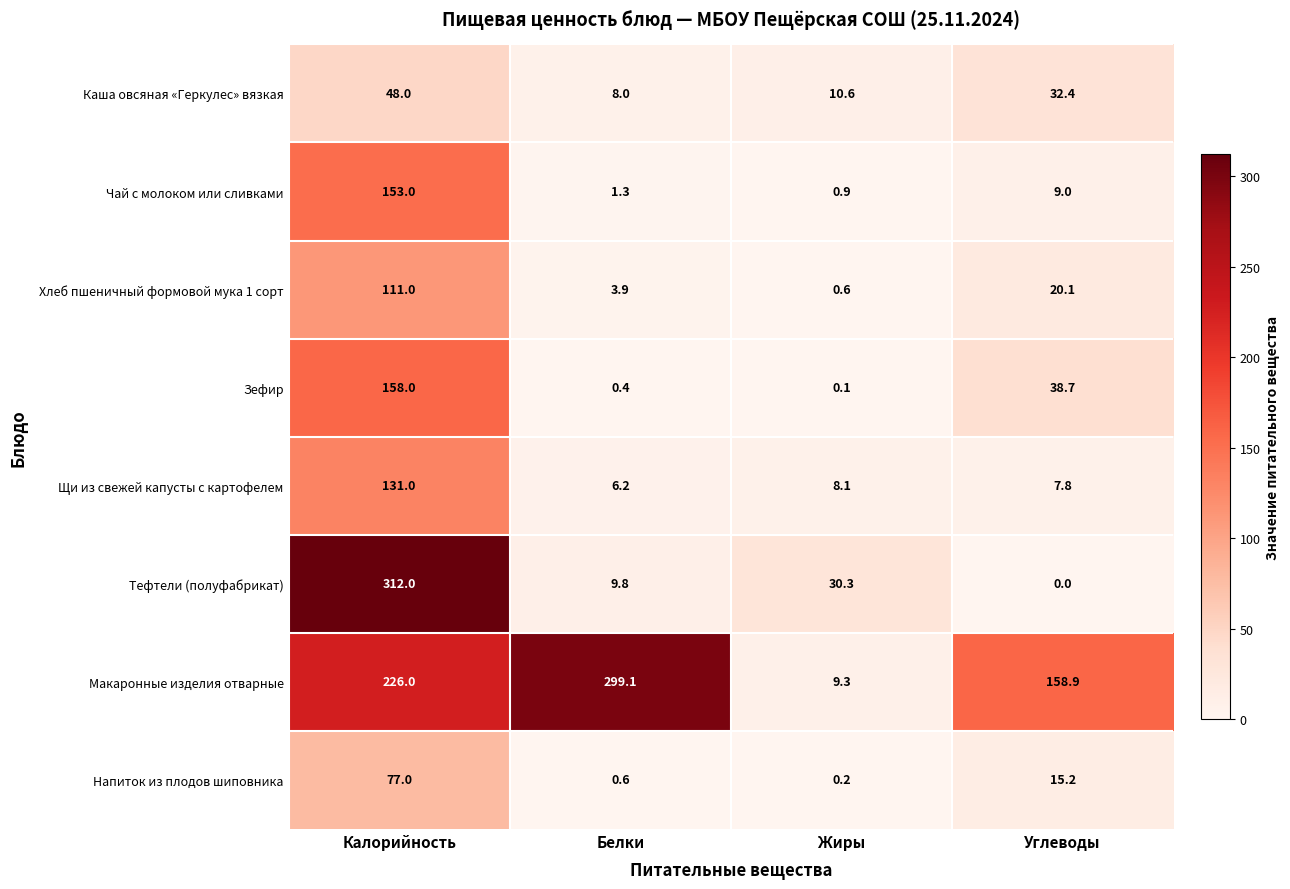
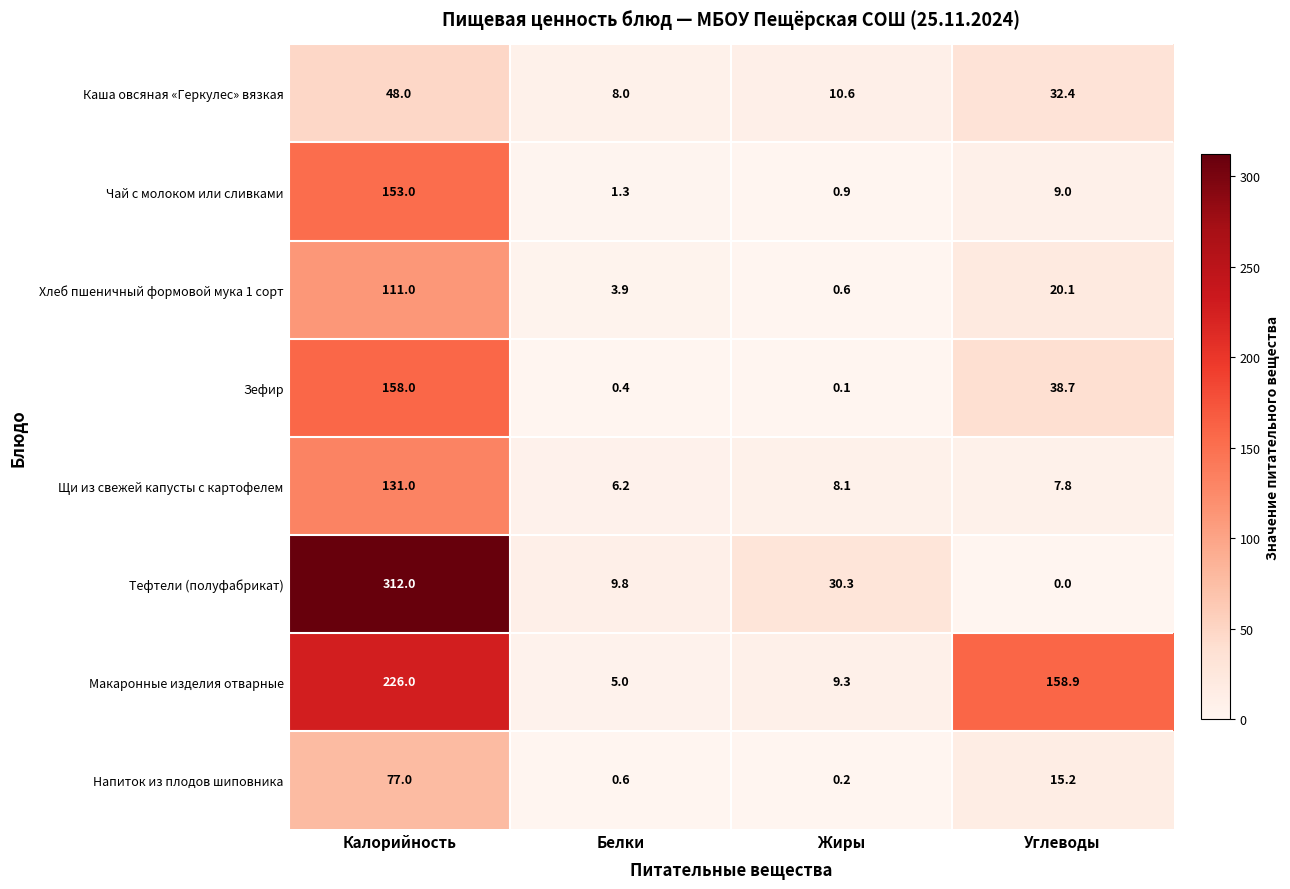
Макаронные изделия отварные, Белки: 299.1 -> 5.0
